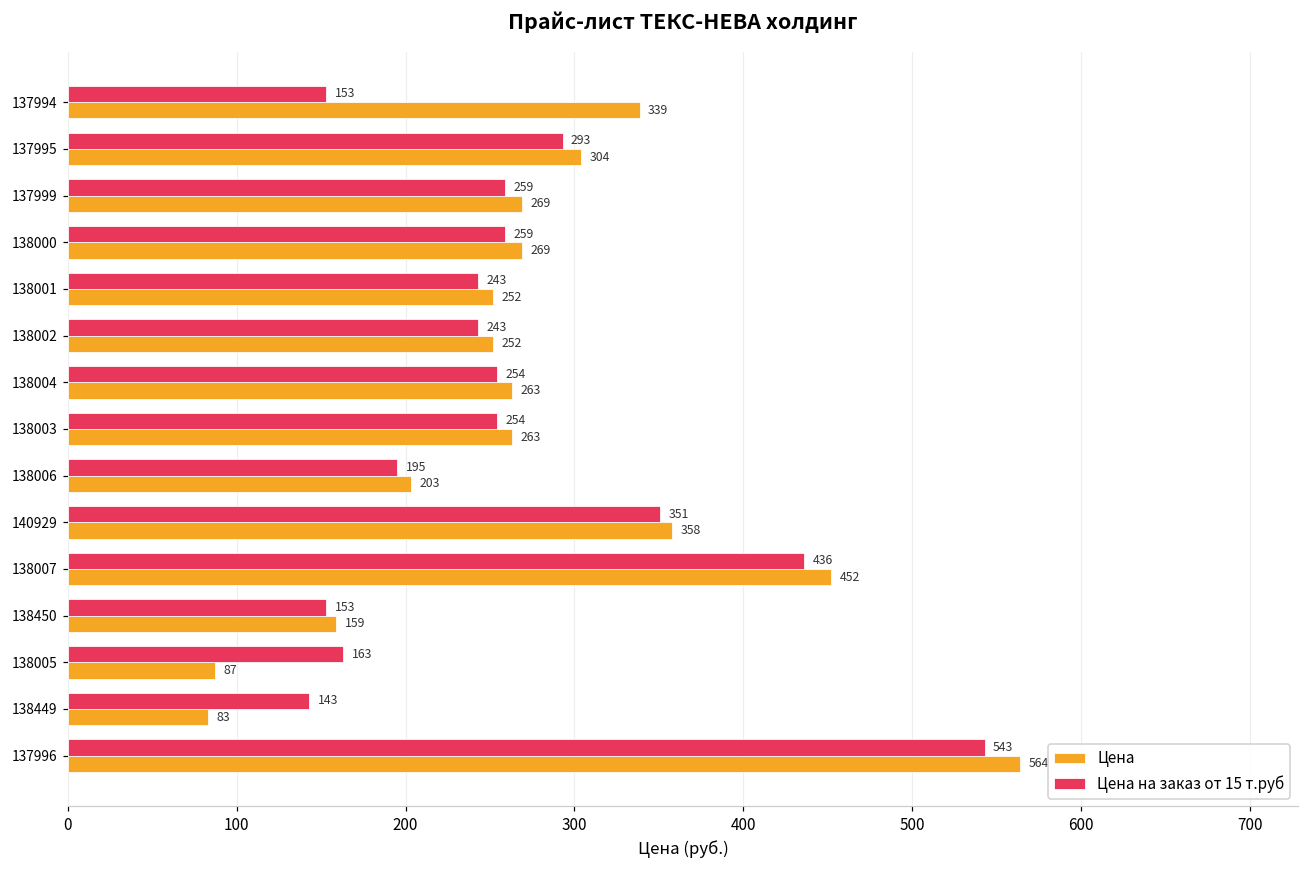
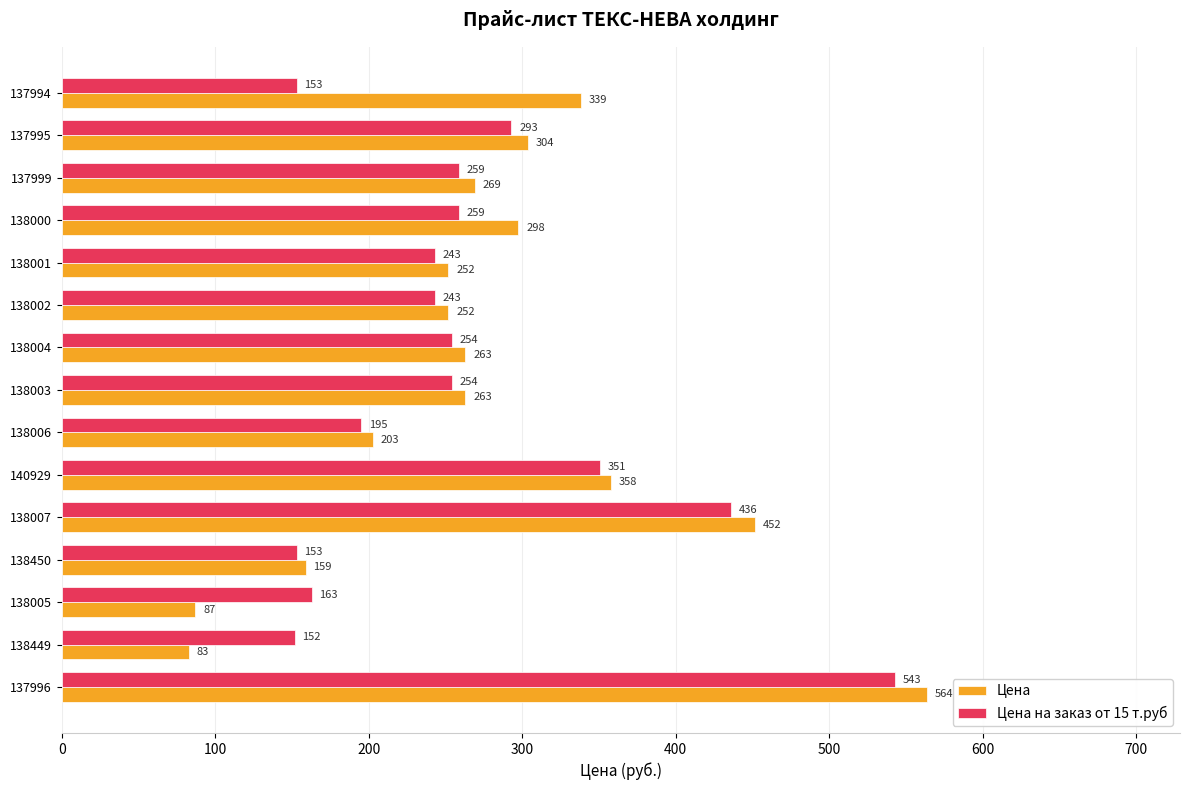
Цена, 138000: 269 -> 298
Цена на заказ от 15 т.руб, 138449: 143 -> 152
